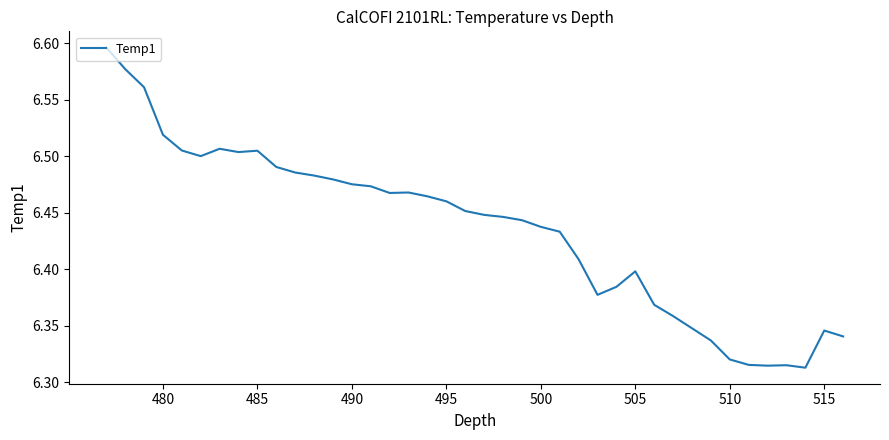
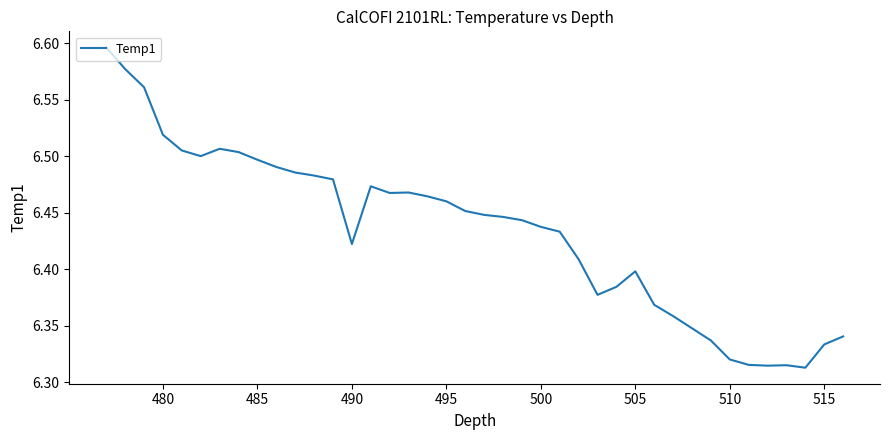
485: 6.505 -> 6.497
490: 6.475 -> 6.422
515: 6.346 -> 6.334
